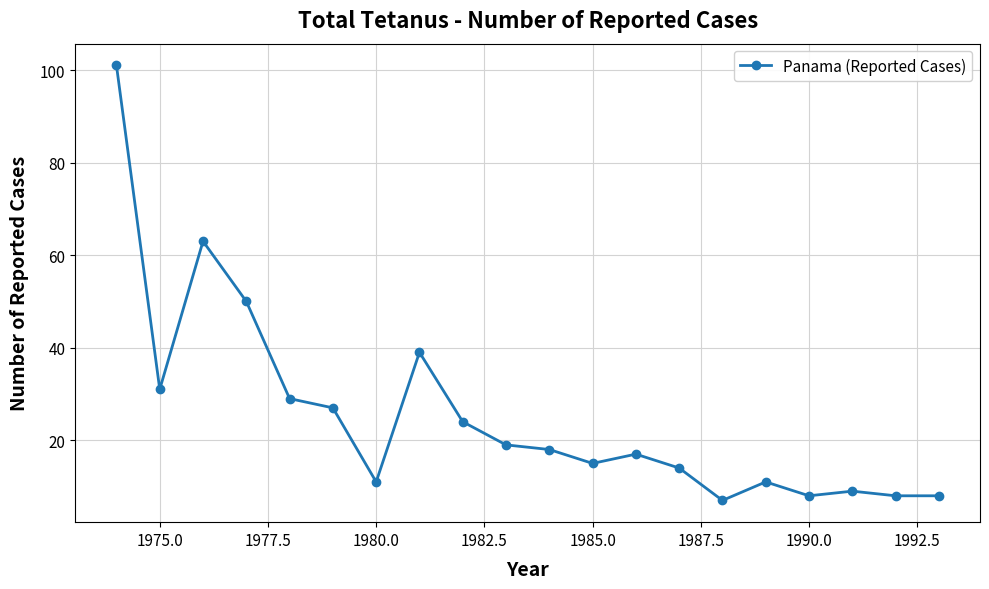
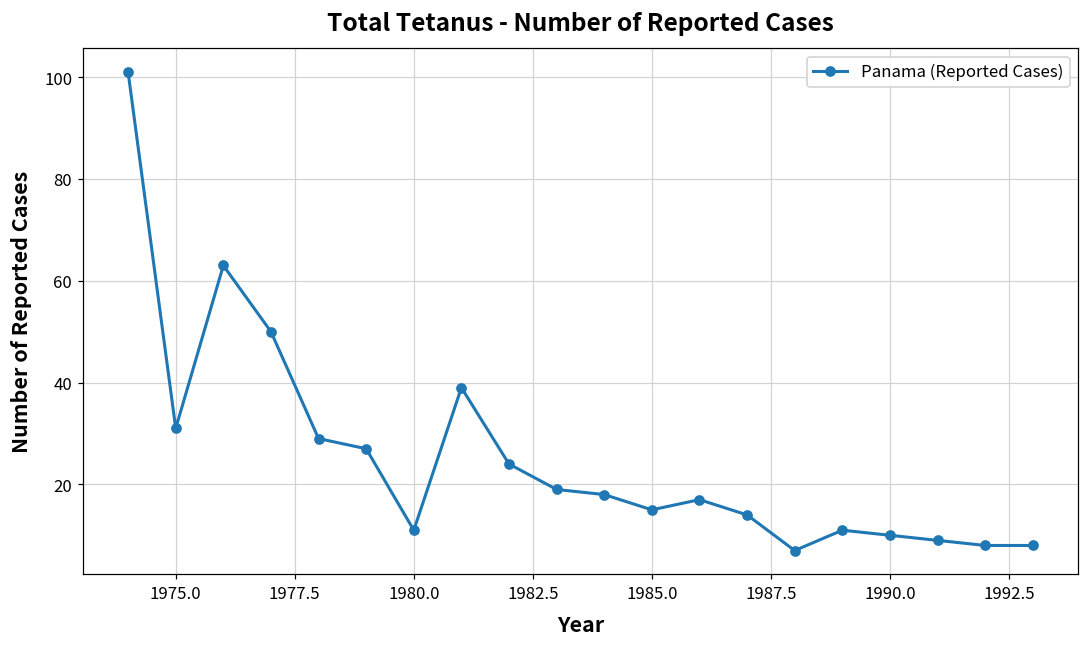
1990.0: 8 -> 10
